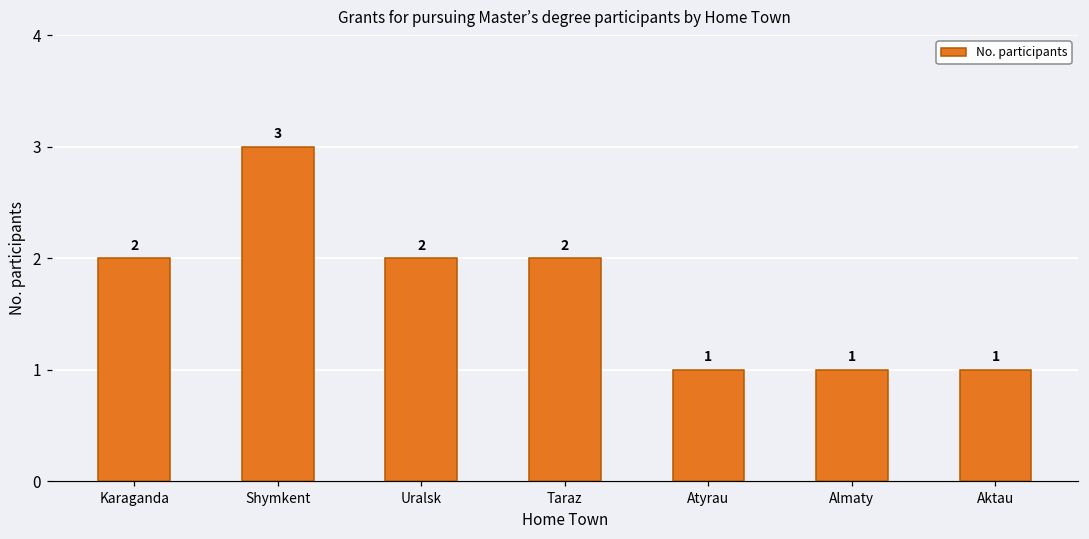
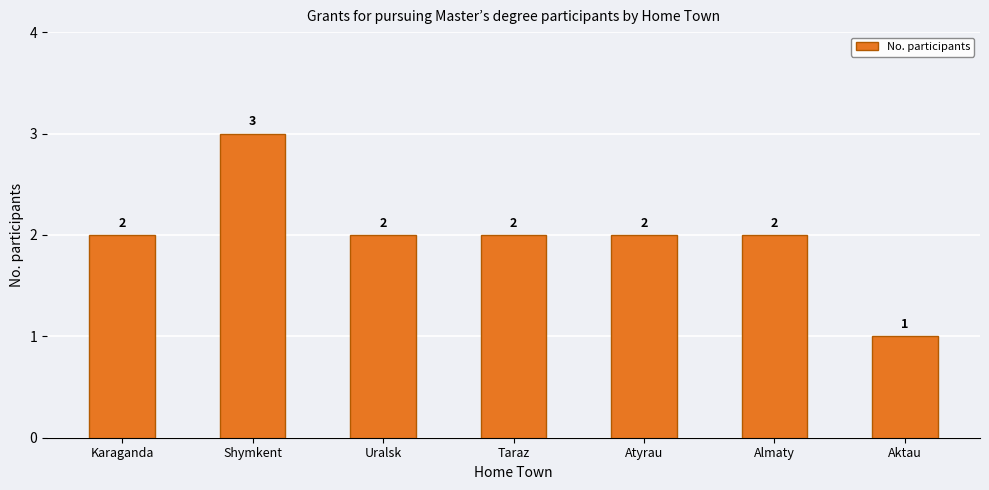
Atyrau: 1 -> 2
Almaty: 1 -> 2
